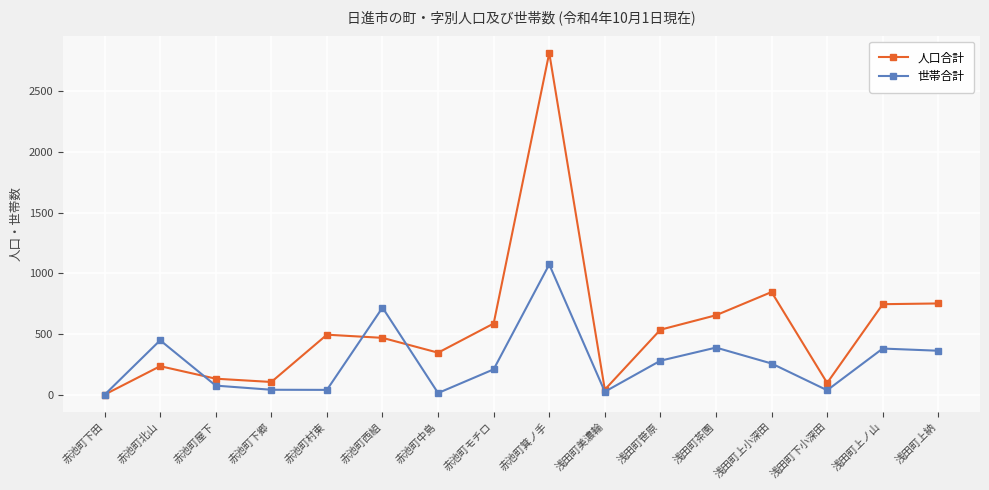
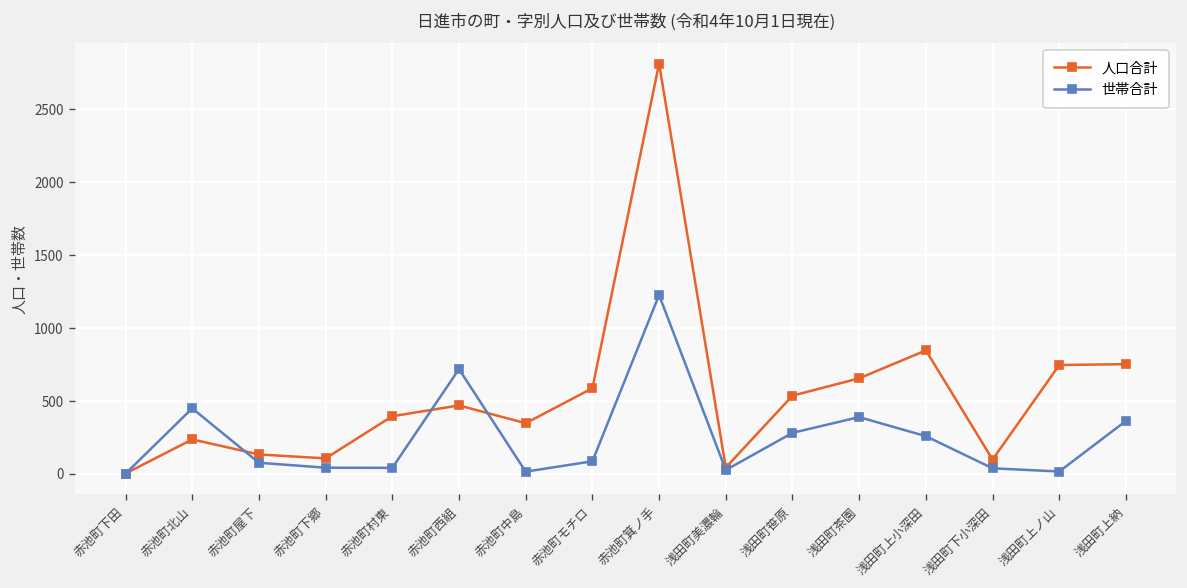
人口合計, 赤池町村東: 500 -> 400
世帯合計, 赤池町モチロ: 210 -> 90
世帯合計, 赤池町箕ノ手: 1070 -> 1230
世帯合計, 浅田町上ノ山: 380 -> 20
